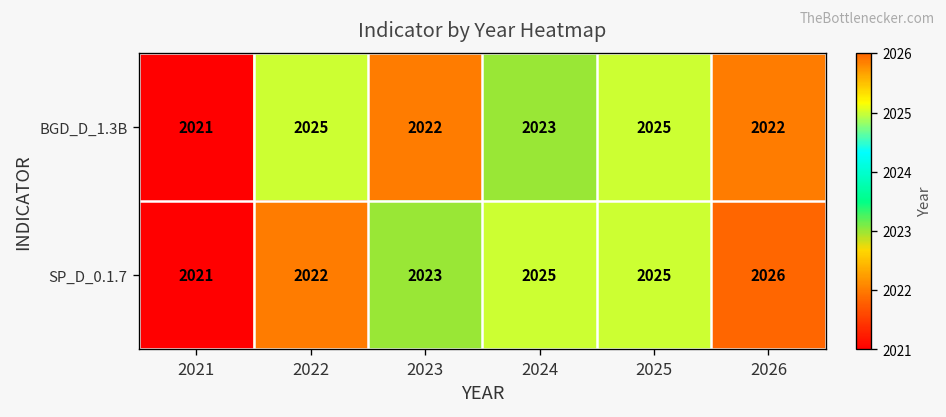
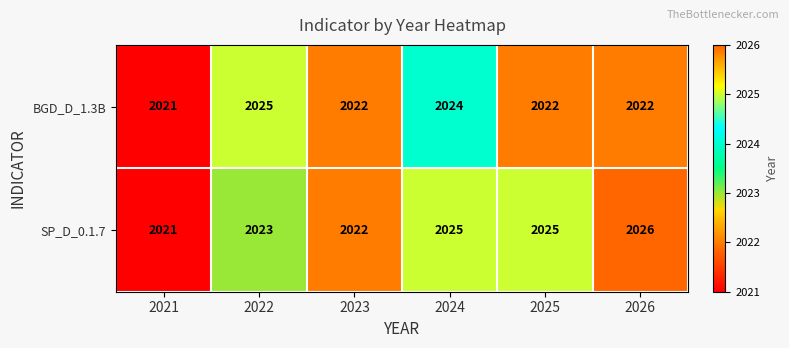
BGD_D_1.3B, 2024: 2023 -> 2024
BGD_D_1.3B, 2025: 2025 -> 2022
SP_D_0.1.7, 2022: 2022 -> 2023
SP_D_0.1.7, 2023: 2023 -> 2022
